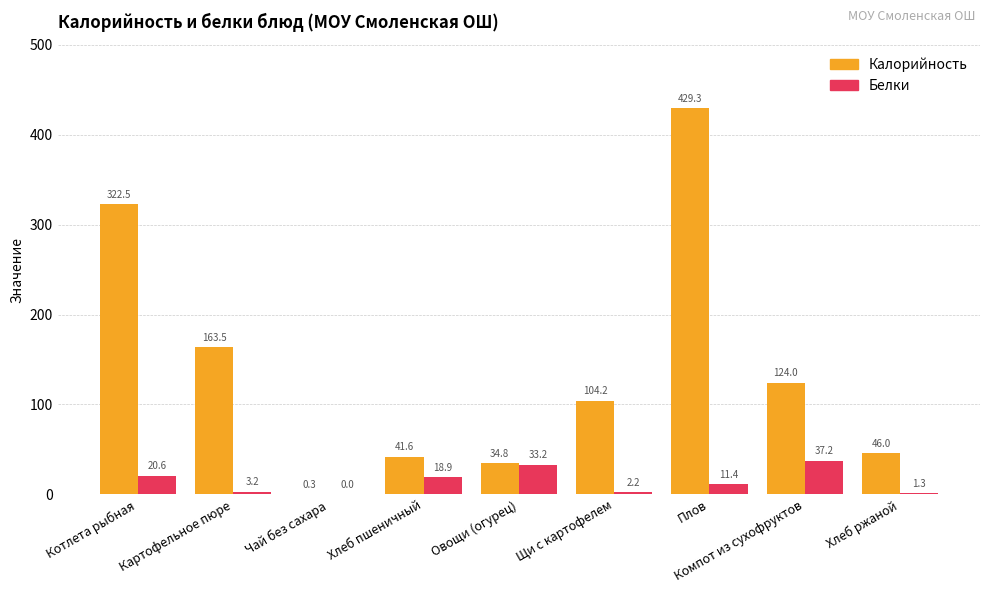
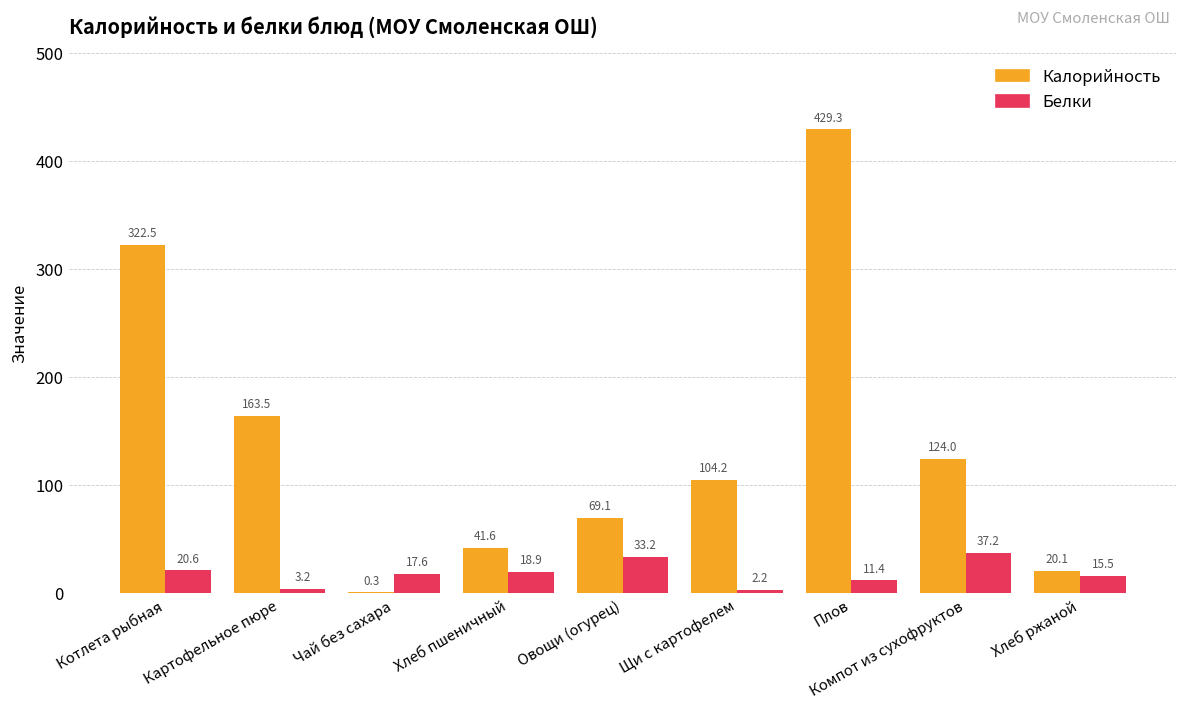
Белки, Чай без сахара: 0.0 -> 17.6
Калорийность, Овощи (огурец): 34.8 -> 69.1
Калорийность, Хлеб ржаной: 46.0 -> 20.1
Белки, Хлеб ржаной: 1.3 -> 15.5
